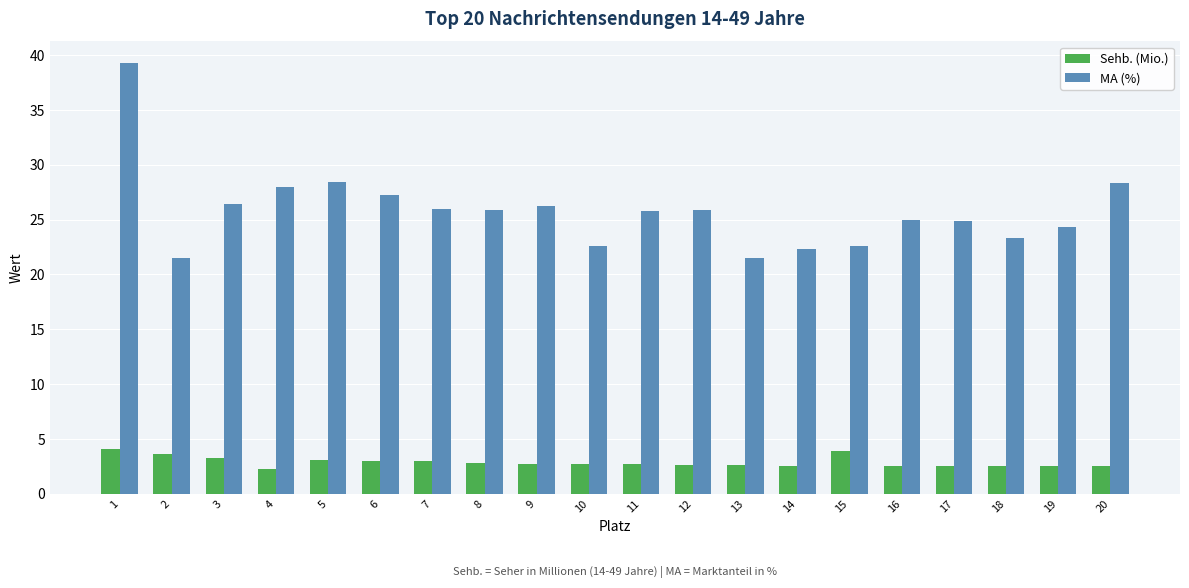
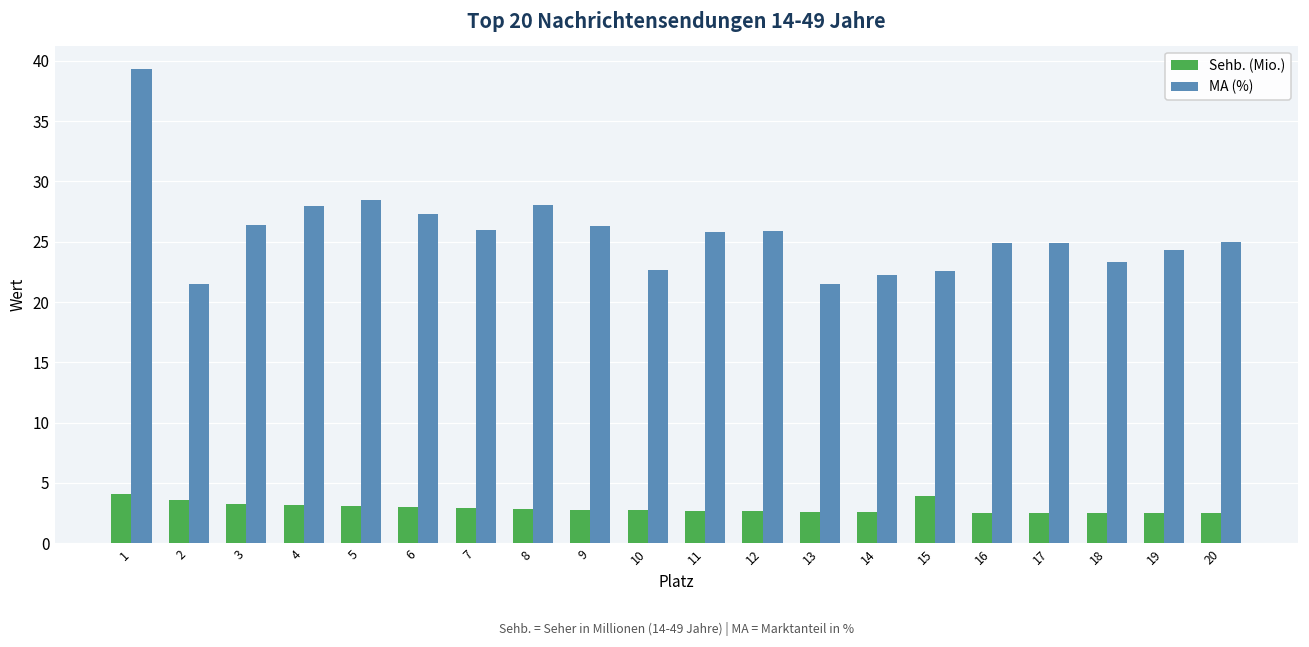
Sehb. (Mio.), 4: 2.2 -> 3.2
MA (%), 8: 25.8 -> 28.0
MA (%), 20: 28.3 -> 25.0
